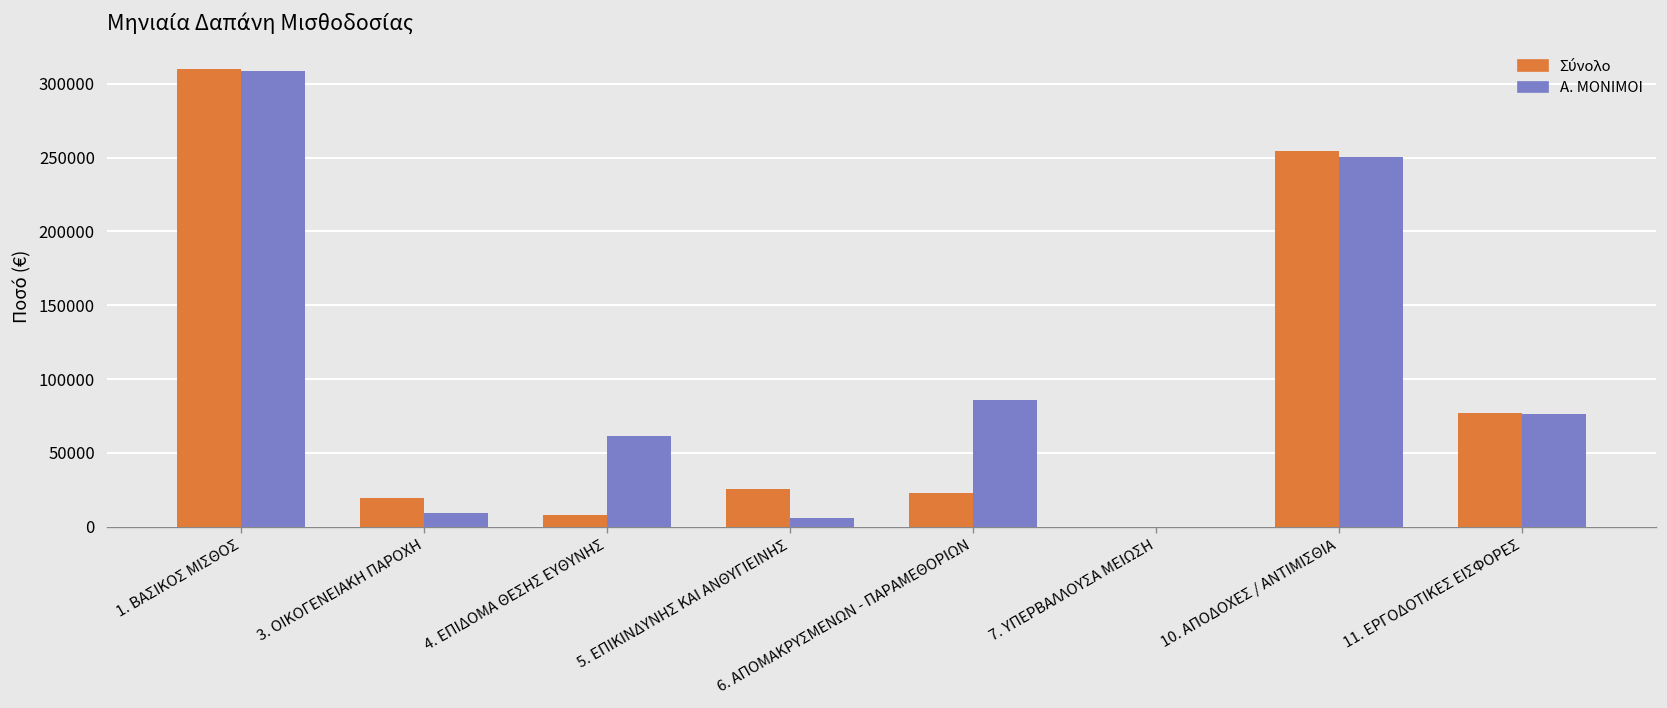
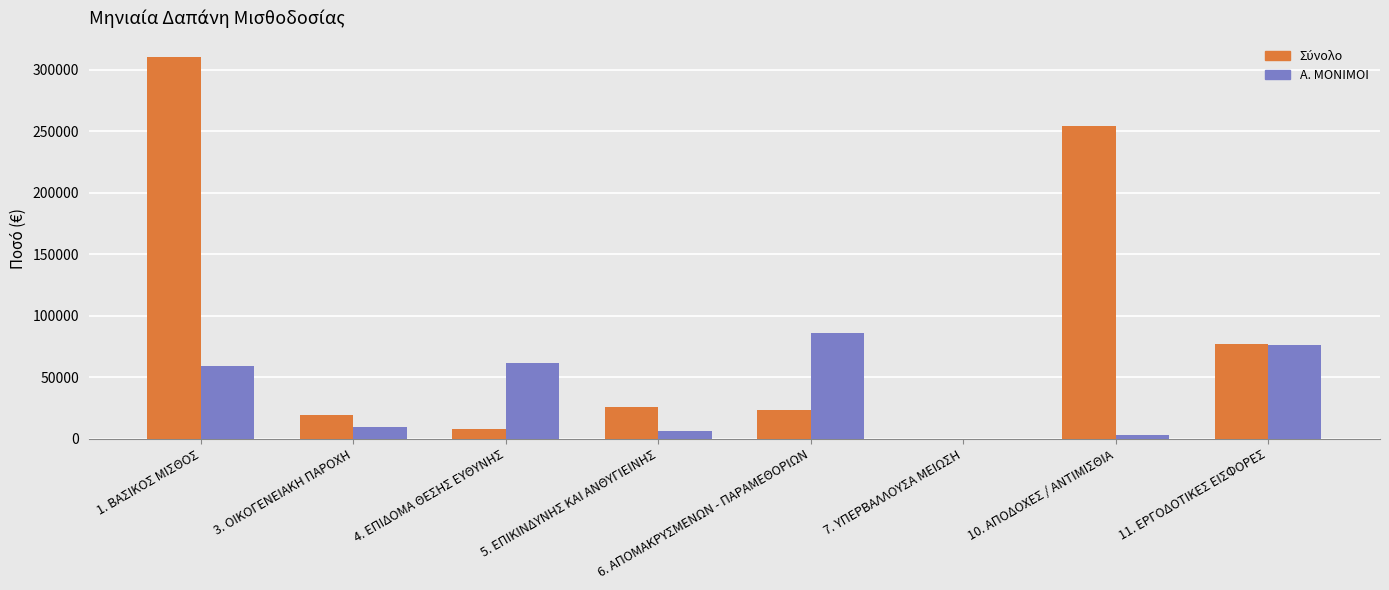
Α. ΜΟΝΙΜΟΙ, 1. ΒΑΣΙΚΟΣ ΜΙΣΘΟΣ: 308000 -> 60000
Α. ΜΟΝΙΜΟΙ, 10. ΑΠΟΔΟΧΕΣ / ΑΝΤΙΜΙΣΘΙΑ: 250000 -> 3000
